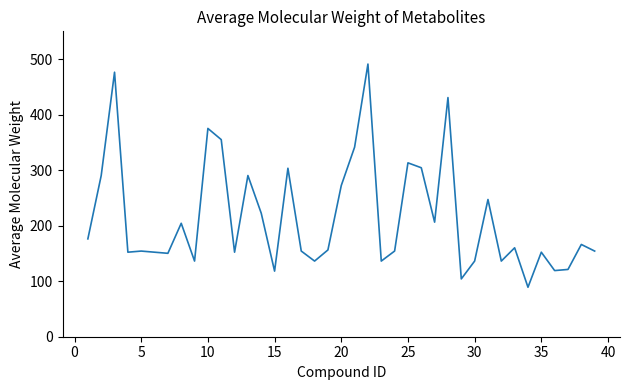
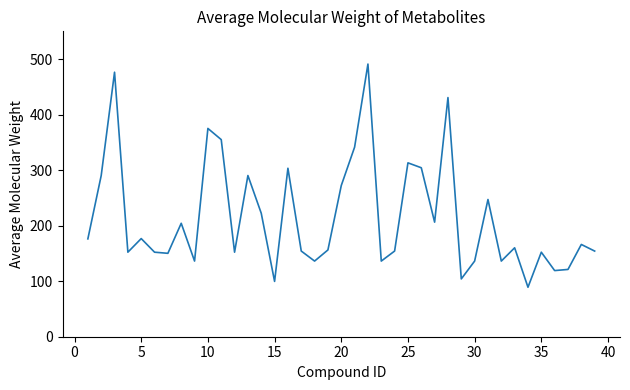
5: 150 -> 180
15: 120 -> 100
